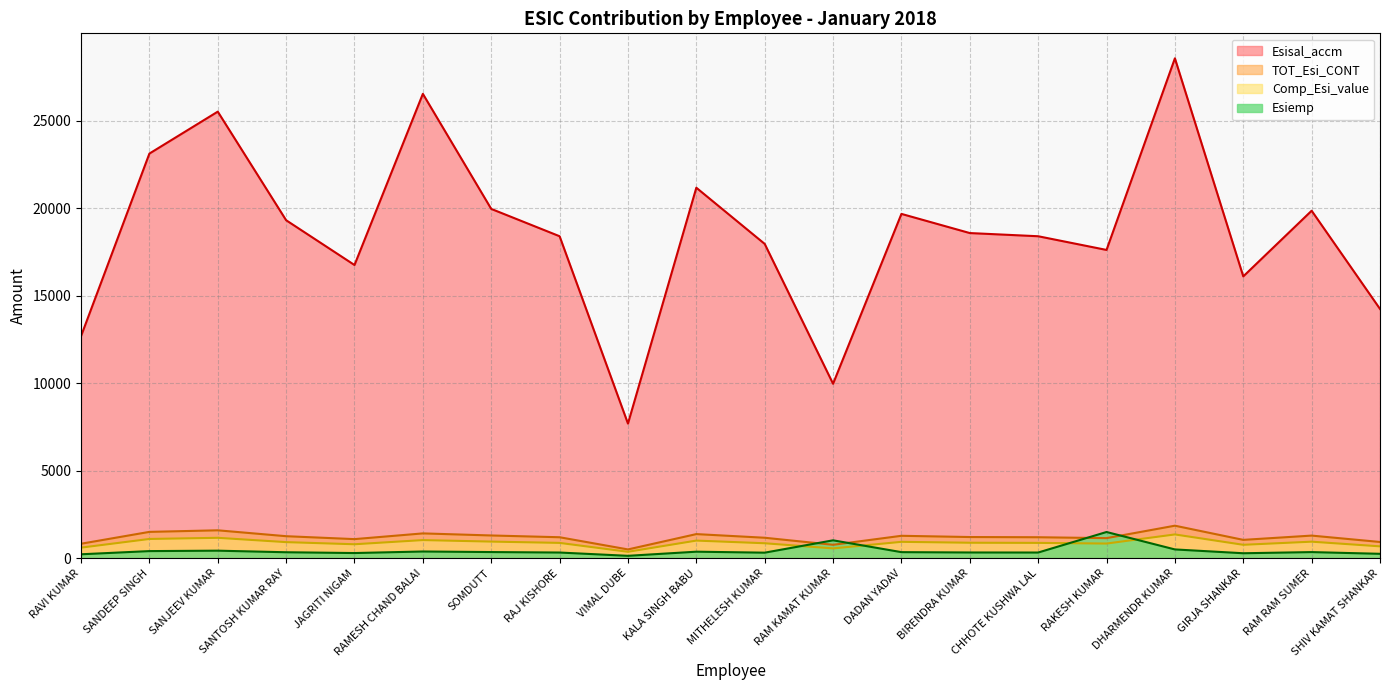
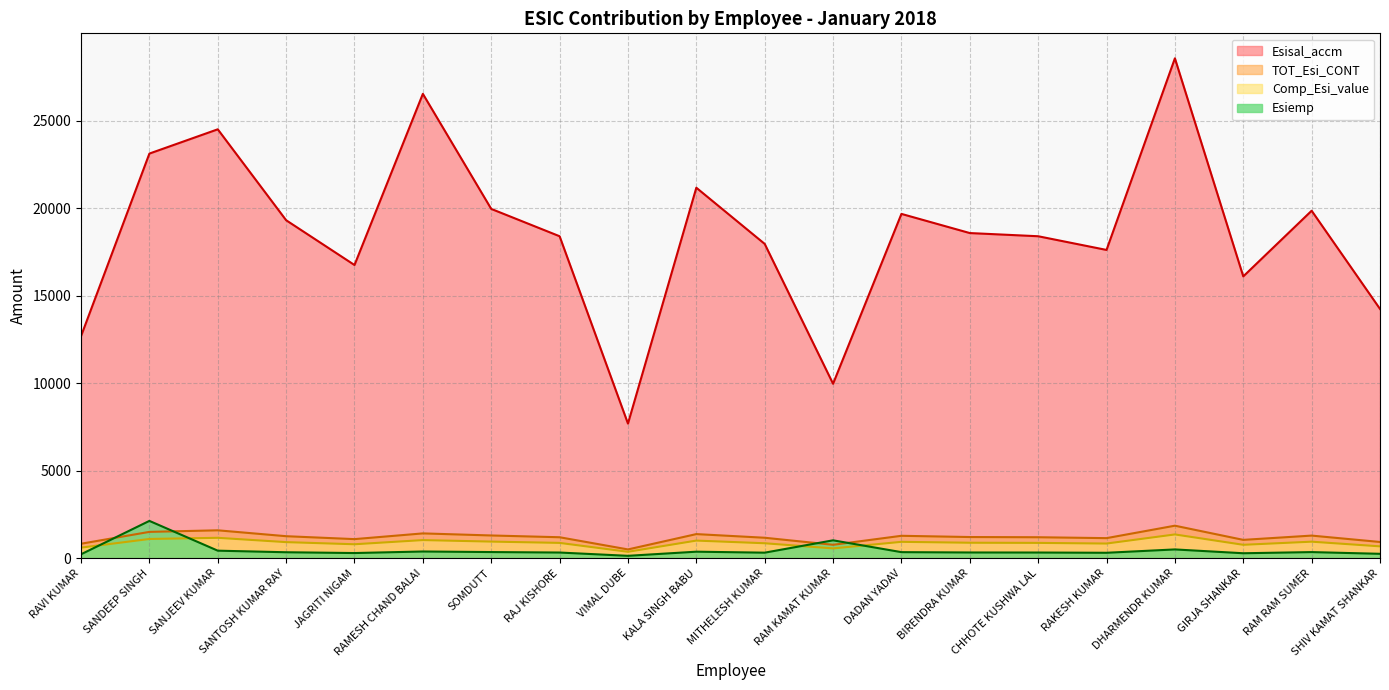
Esiemp, SANDEEP SINGH: 400 -> 2100
Esisal_accm, SANJEEV KUMAR: 25500 -> 24500
Esiemp, RAKESH KUMAR: 1500 -> 300
